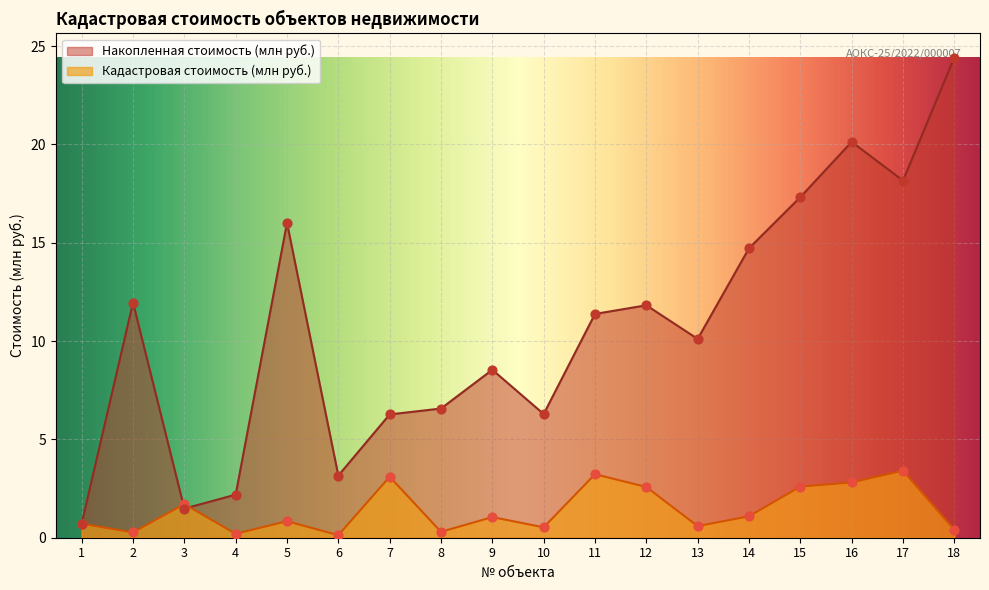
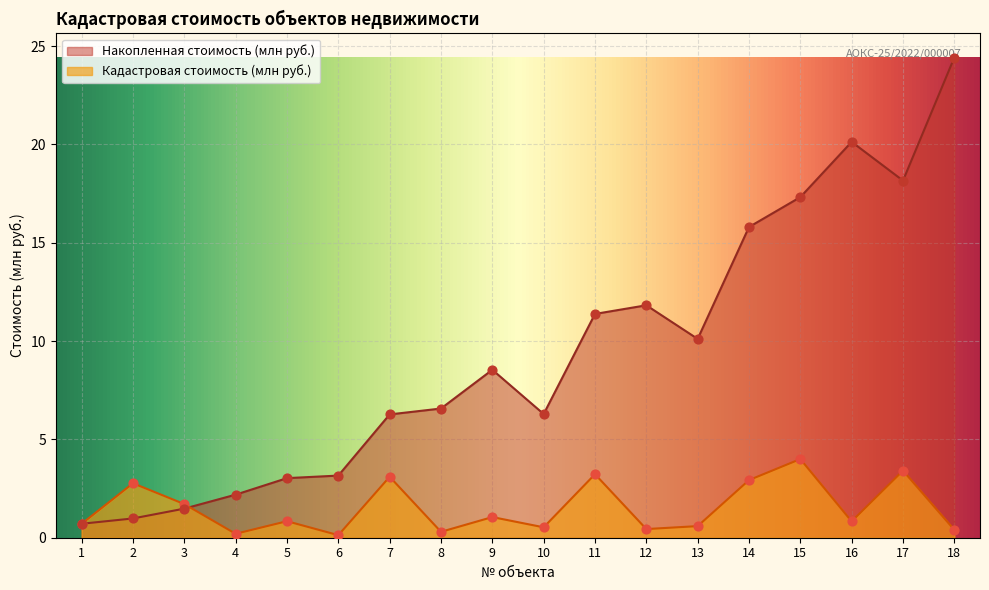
Накопленная стоимость (млн руб.), 2: 12.0 -> 1.0
Кадастровая стоимость (млн руб.), 2: 0.3 -> 2.8
Накопленная стоимость (млн руб.), 5: 16.0 -> 3.0
Кадастровая стоимость (млн руб.), 12: 2.6 -> 0.4
Накопленная стоимость (млн руб.), 14: 14.7 -> 15.8
Кадастровая стоимость (млн руб.), 14: 1.1 -> 2.9
Кадастровая стоимость (млн руб.), 15: 2.6 -> 4.0
Кадастровая стоимость (млн руб.), 16: 2.8 -> 0.8
